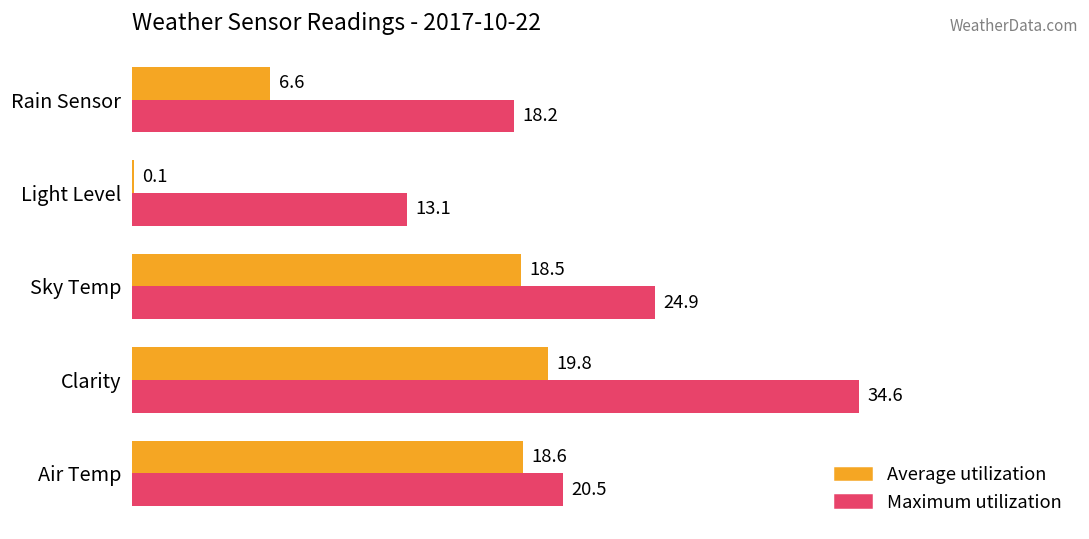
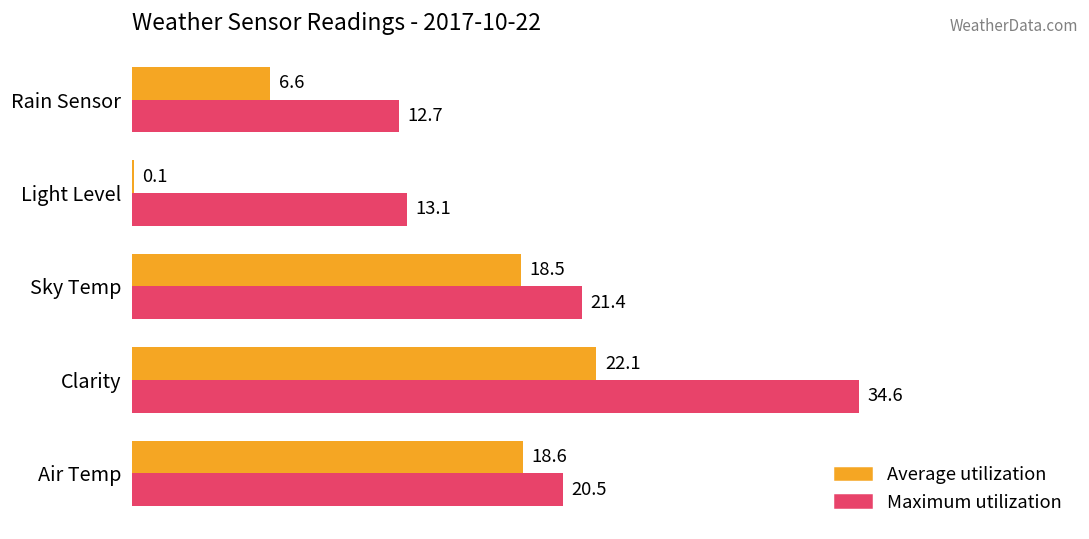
Maximum utilization, Rain Sensor: 18.2 -> 12.7
Maximum utilization, Sky Temp: 24.9 -> 21.4
Average utilization, Clarity: 19.8 -> 22.1
